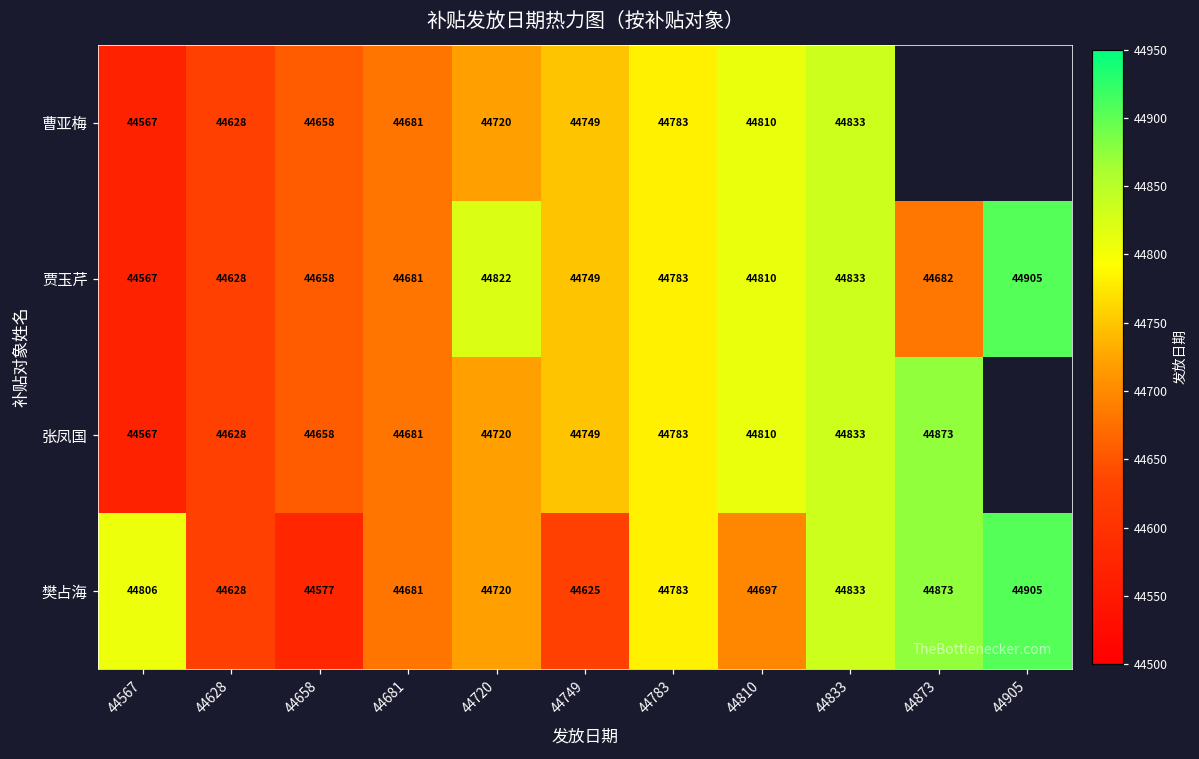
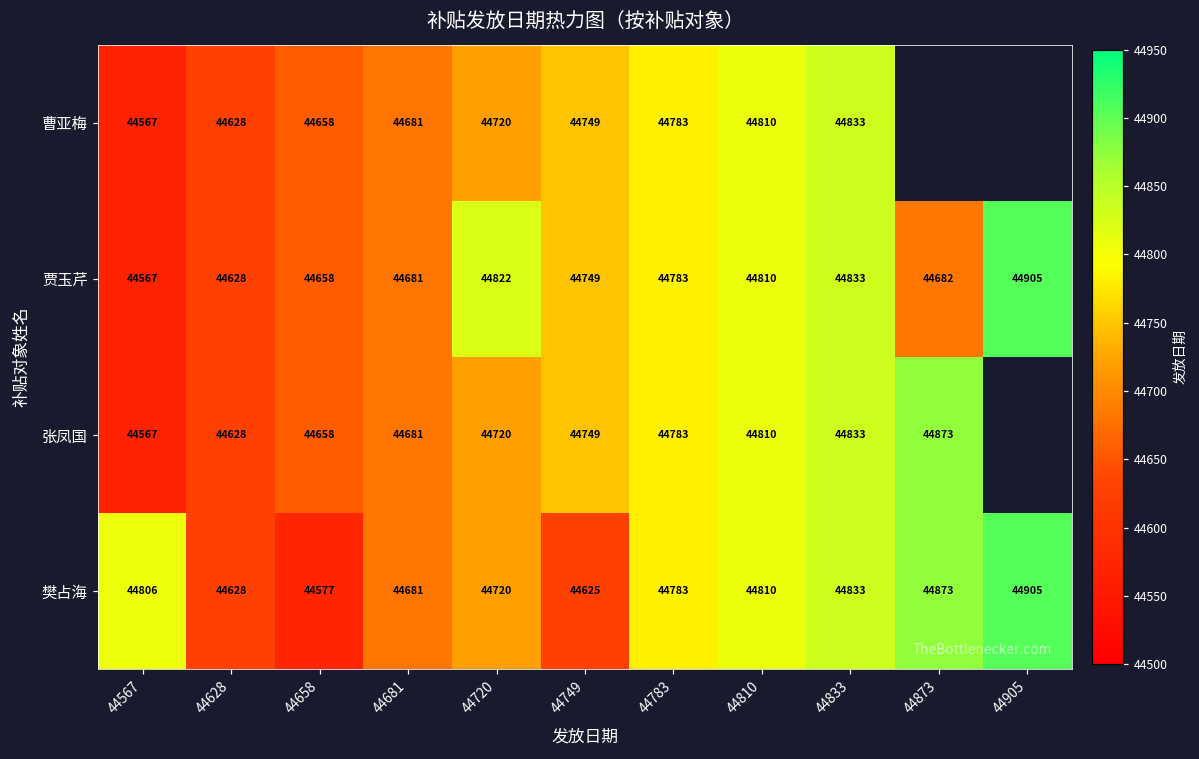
樊占海, 44810: 44697 -> 44810
